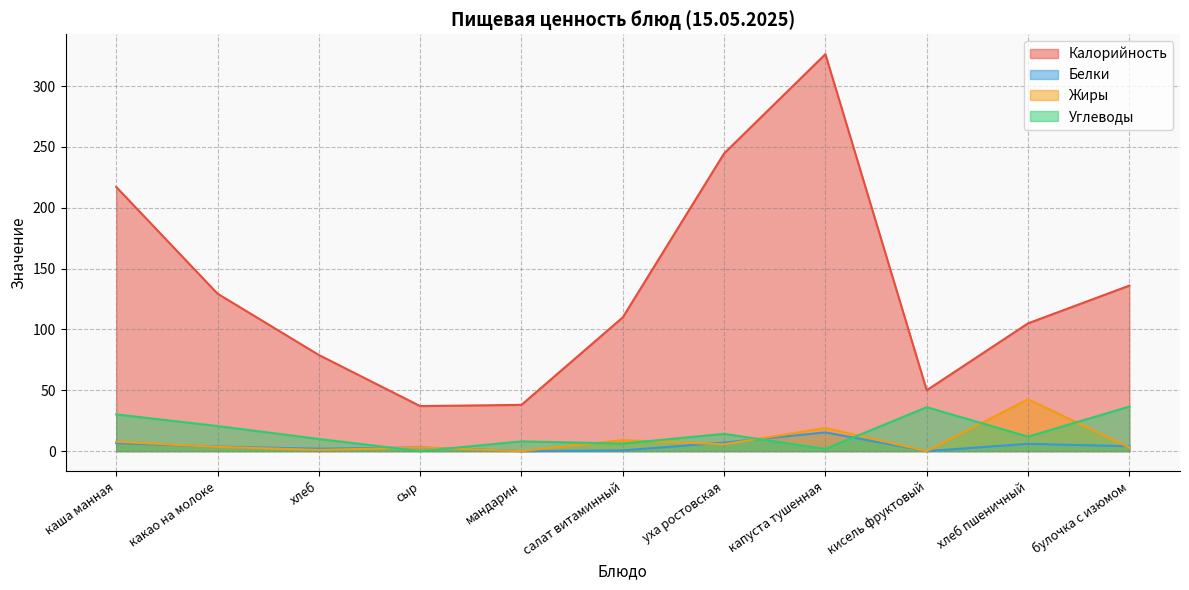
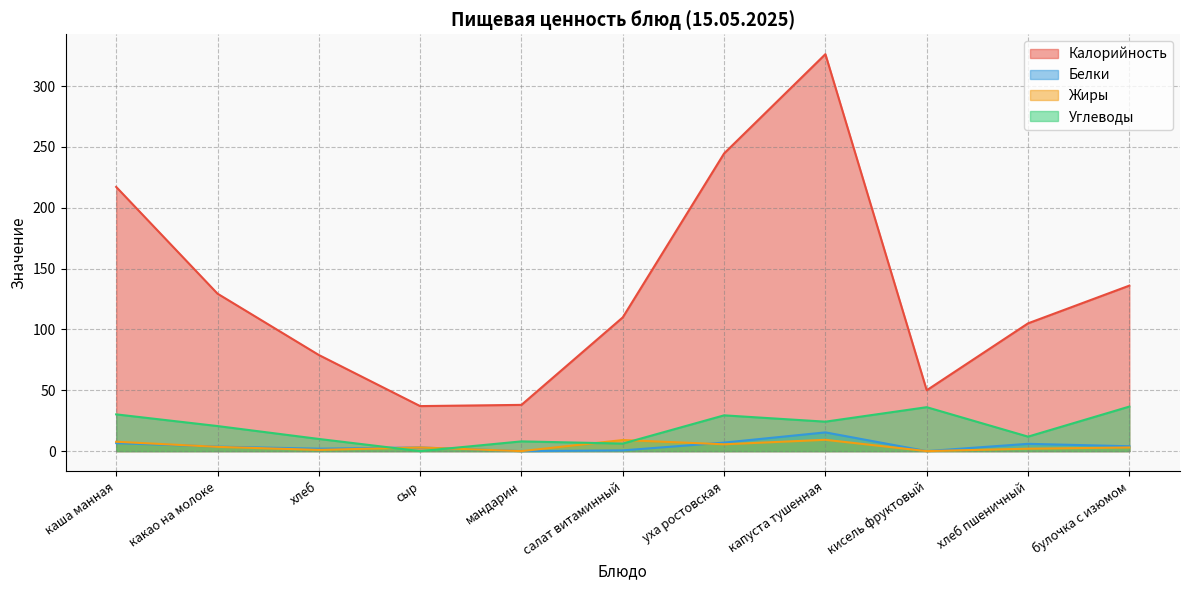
Углеводы, уха ростовская: 14 -> 29
Жиры, капуста тушенная: 19 -> 9
Углеводы, капуста тушенная: 2 -> 24
Жиры, хлеб пшеничный: 43 -> 2
